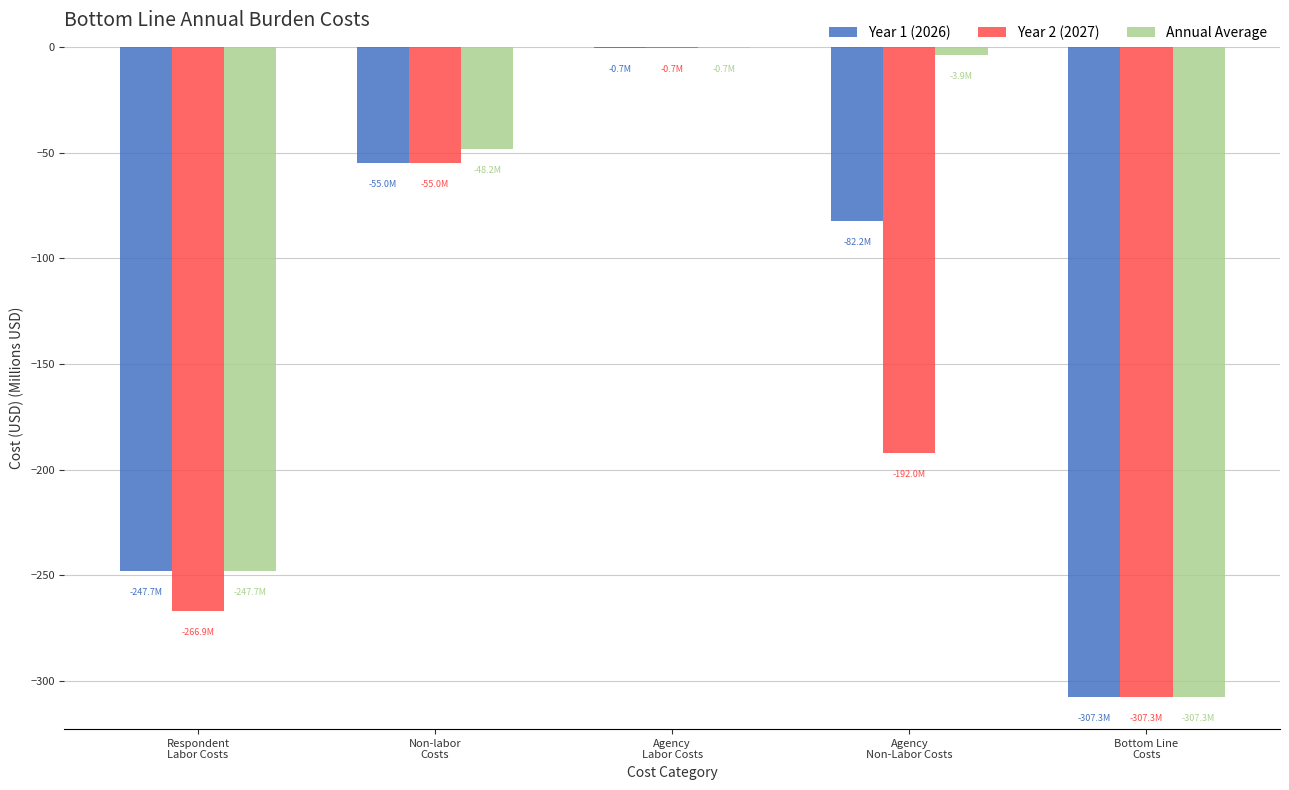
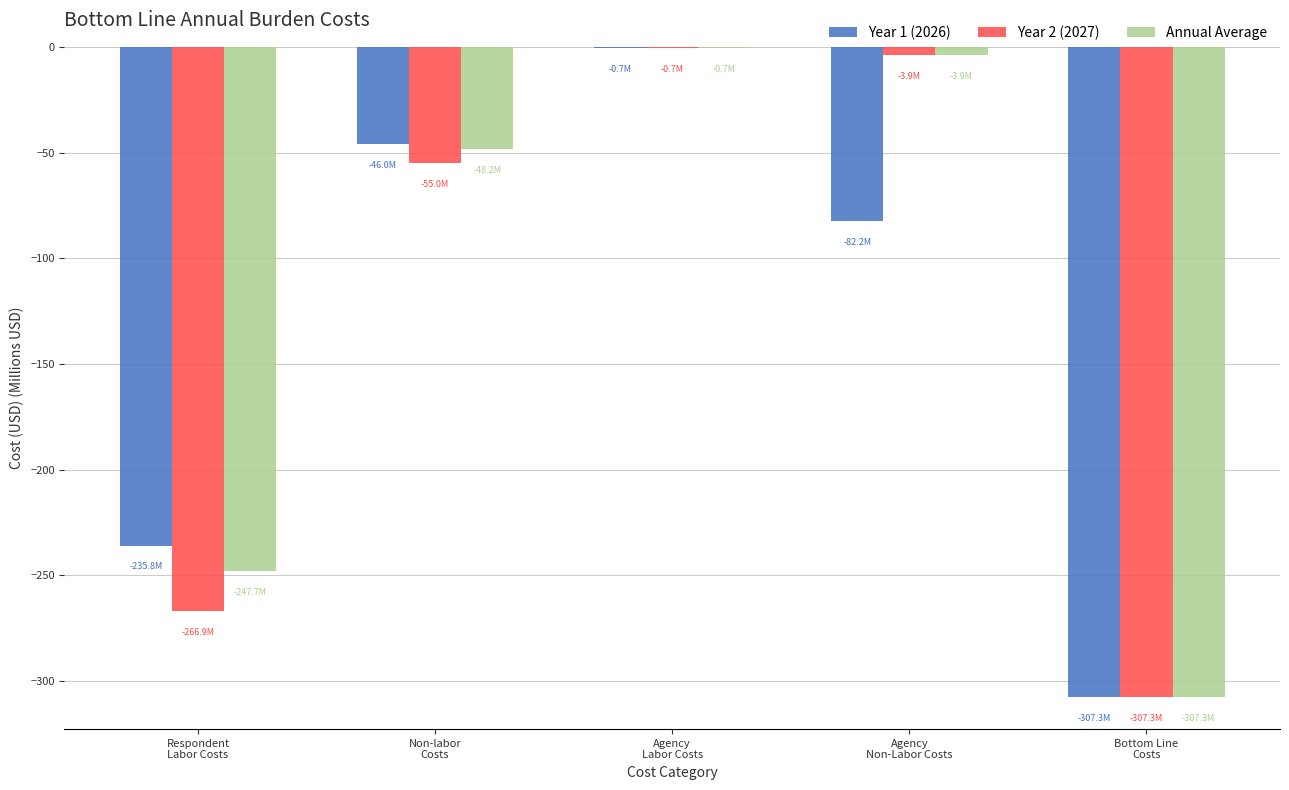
Year 1 (2026), Respondent Labor Costs: -247.7M -> -235.8M
Year 1 (2026), Non-labor Costs: -55.0M -> -46.0M
Year 2 (2027), Agency Non-Labor Costs: -192.0M -> -3.9M
